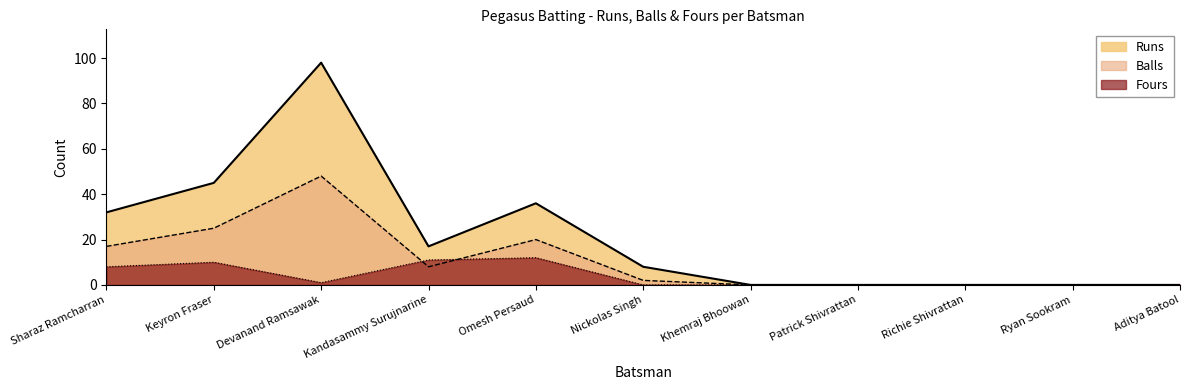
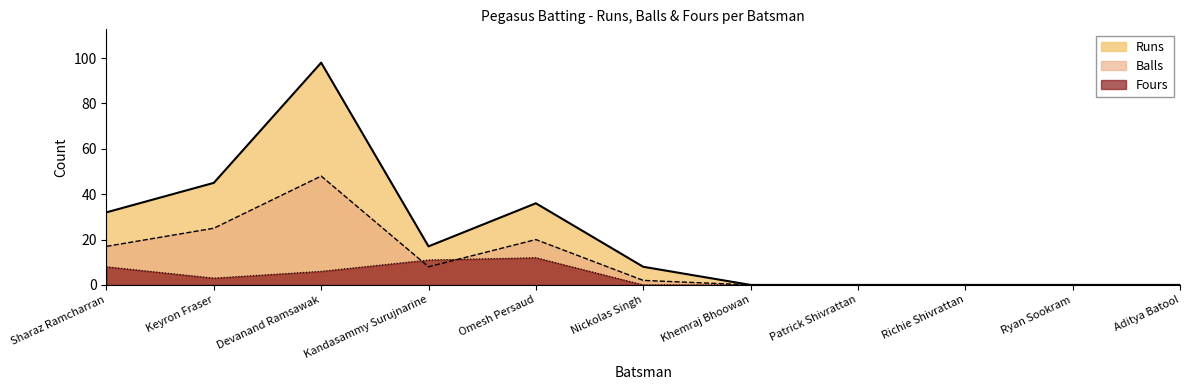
Fours, Keyron Fraser: 10 -> 3
Fours, Devanand Ramsawak: 1 -> 6
